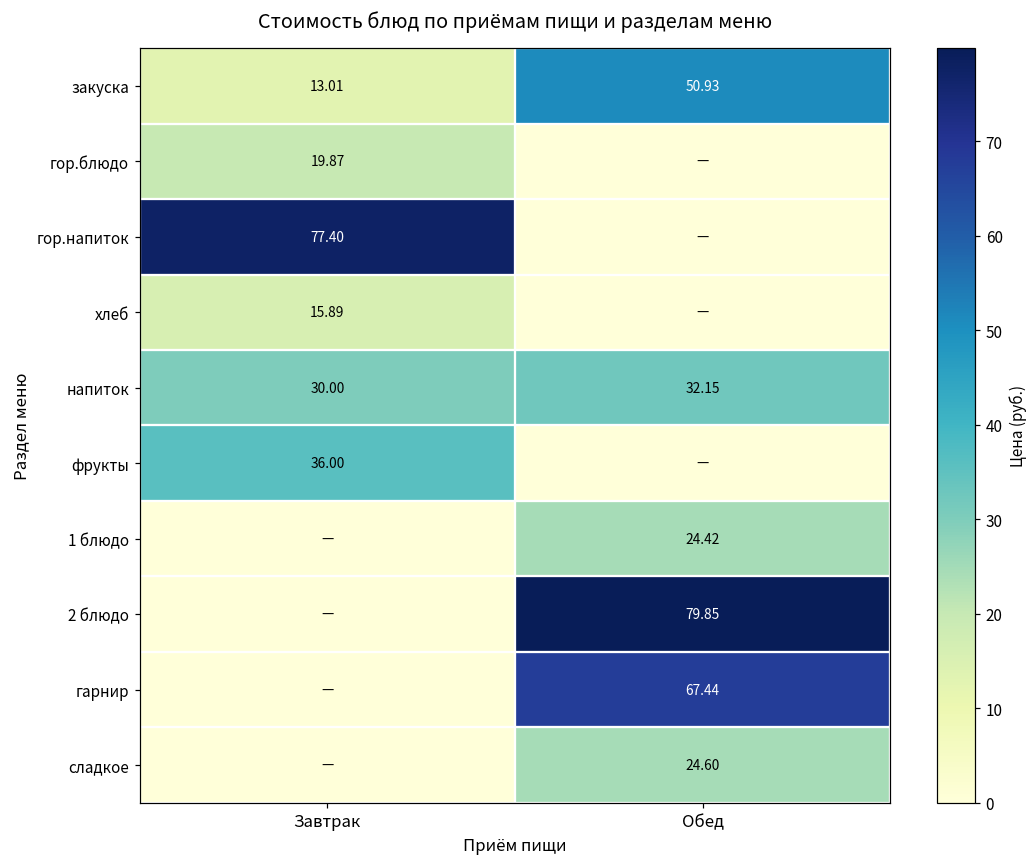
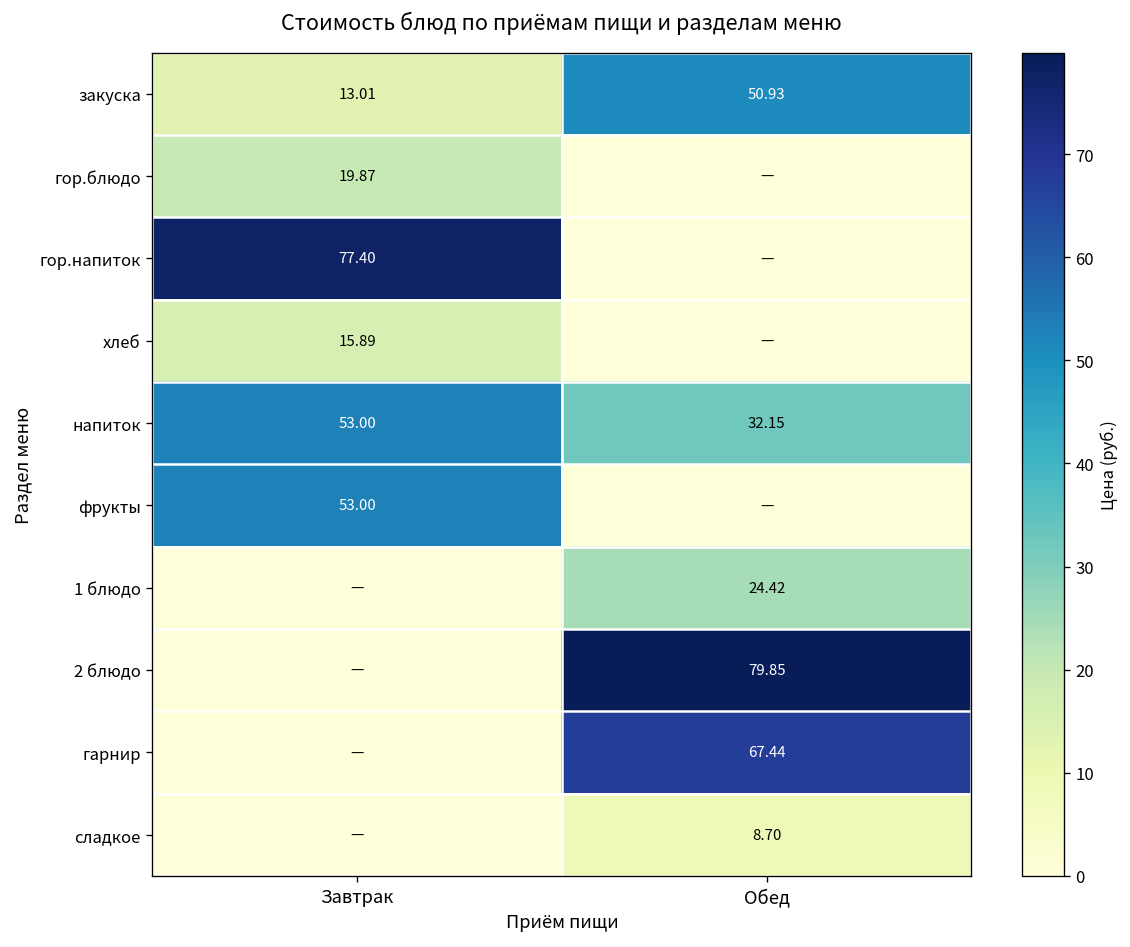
напиток, Завтрак: 30.00 -> 53.00
фрукты, Завтрак: 36.00 -> 53.00
сладкое, Обед: 24.60 -> 8.70
